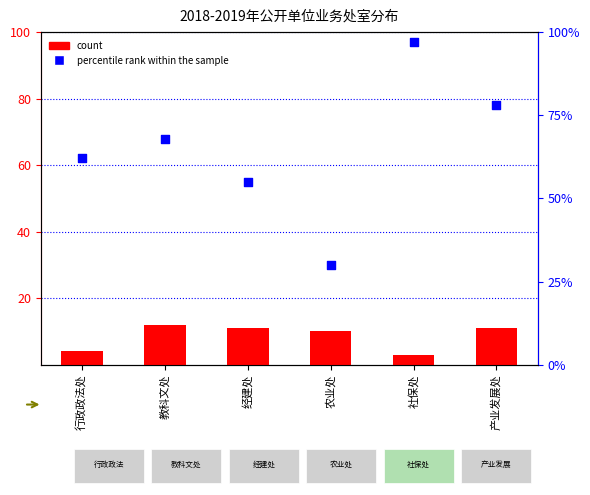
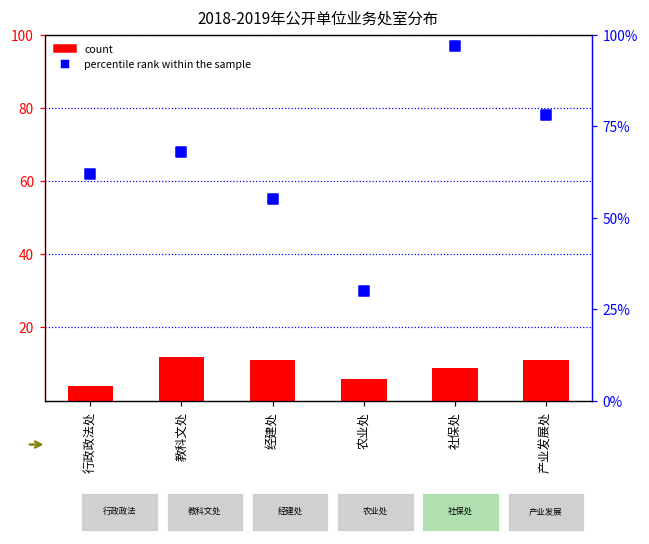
count, 农业处: 10 -> 6
count, 社保处: 3 -> 9
